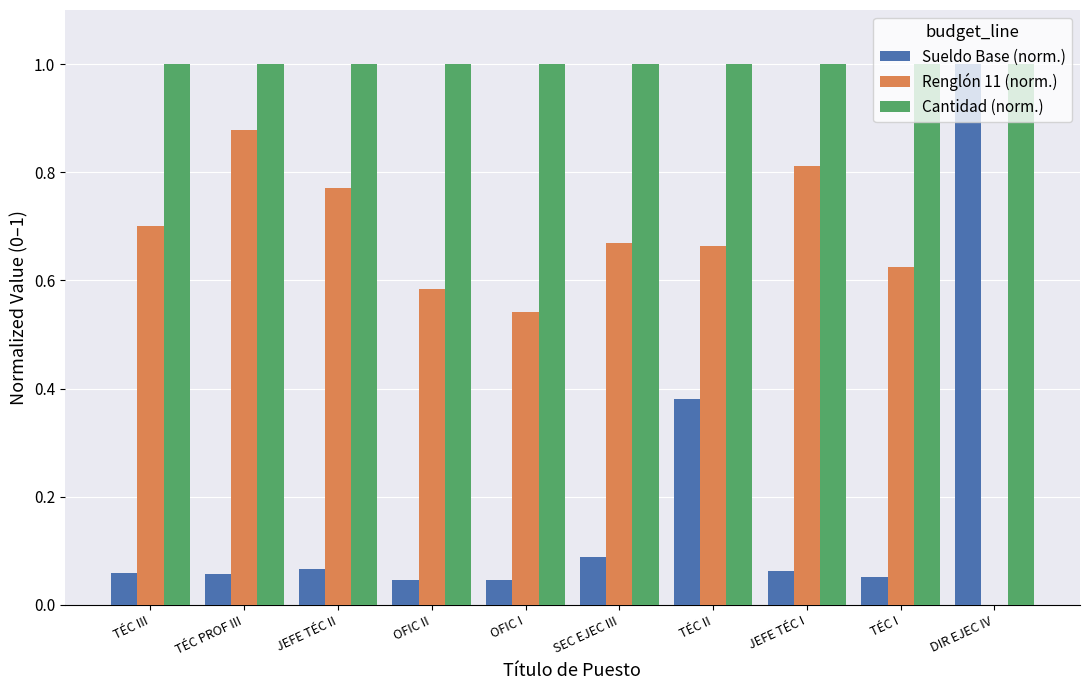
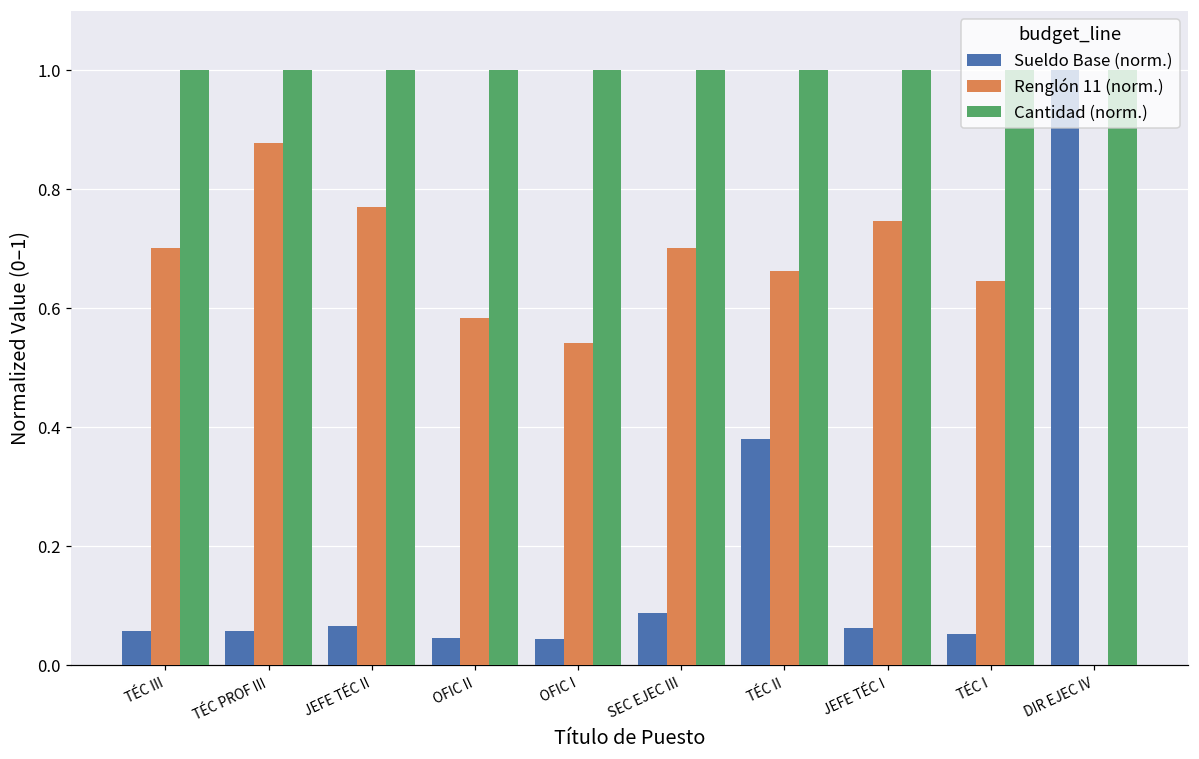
Renglón 11 (norm.), SEC EJEC III: 0.67 -> 0.70
Renglón 11 (norm.), JEFE TÉC I: 0.81 -> 0.75
Renglón 11 (norm.), TÉC I: 0.62 -> 0.65
